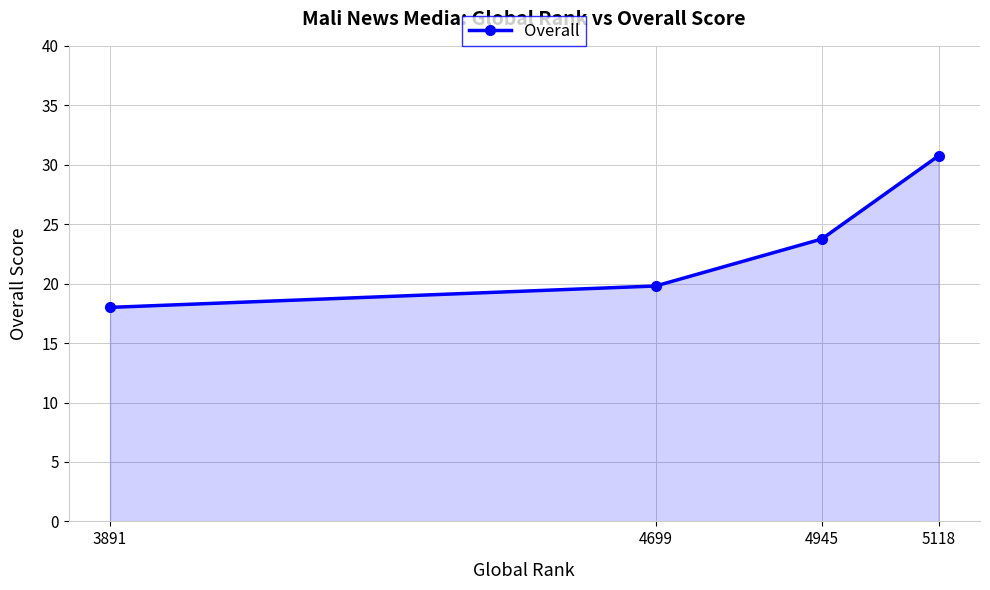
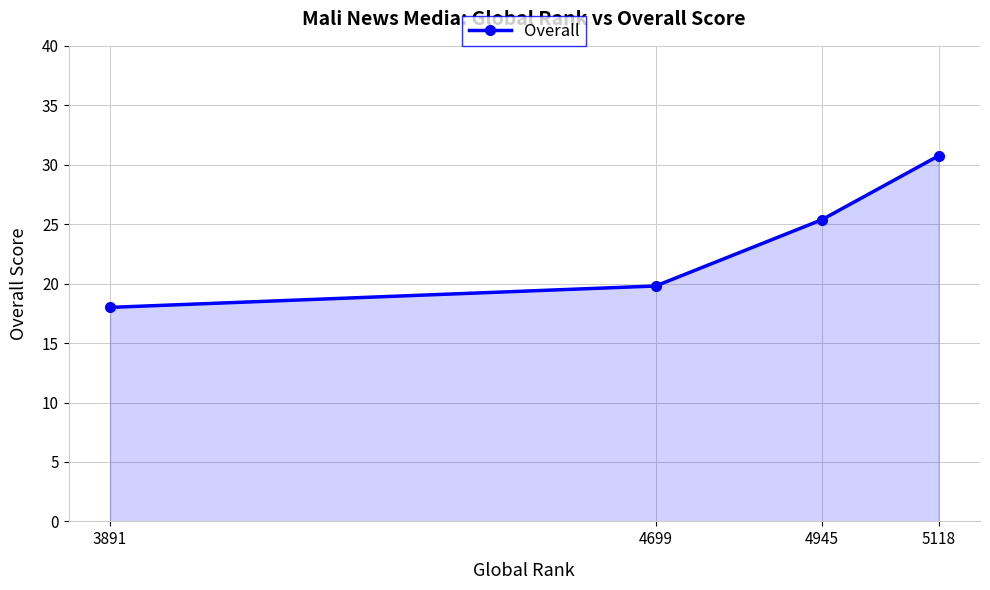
4945: 23.8 -> 25.4
